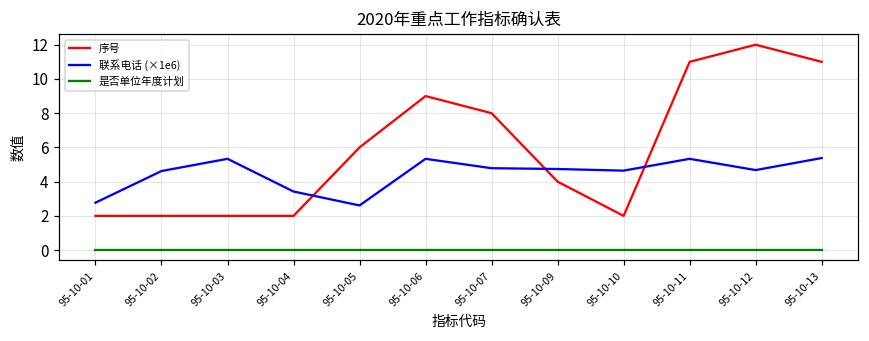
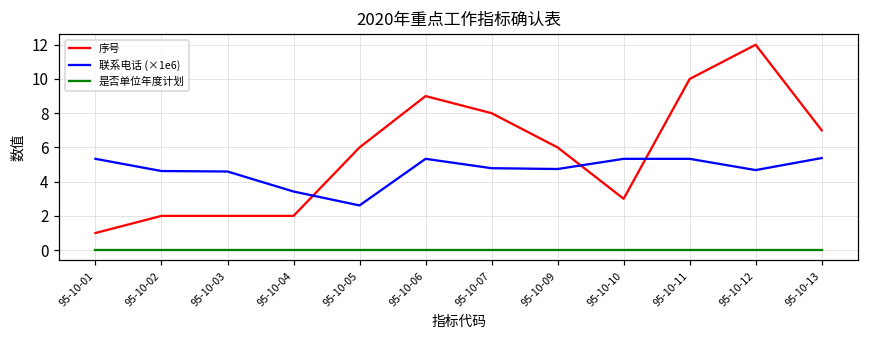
序号, 95-10-01: 2 -> 1
联系电话 (×1e6), 95-10-01: 2.8 -> 5.3
联系电话 (×1e6), 95-10-03: 5.3 -> 4.6
序号, 95-10-09: 4 -> 6
序号, 95-10-10: 2 -> 3
联系电话 (×1e6), 95-10-10: 4.6 -> 5.3
序号, 95-10-11: 11 -> 10
序号, 95-10-13: 11 -> 7
